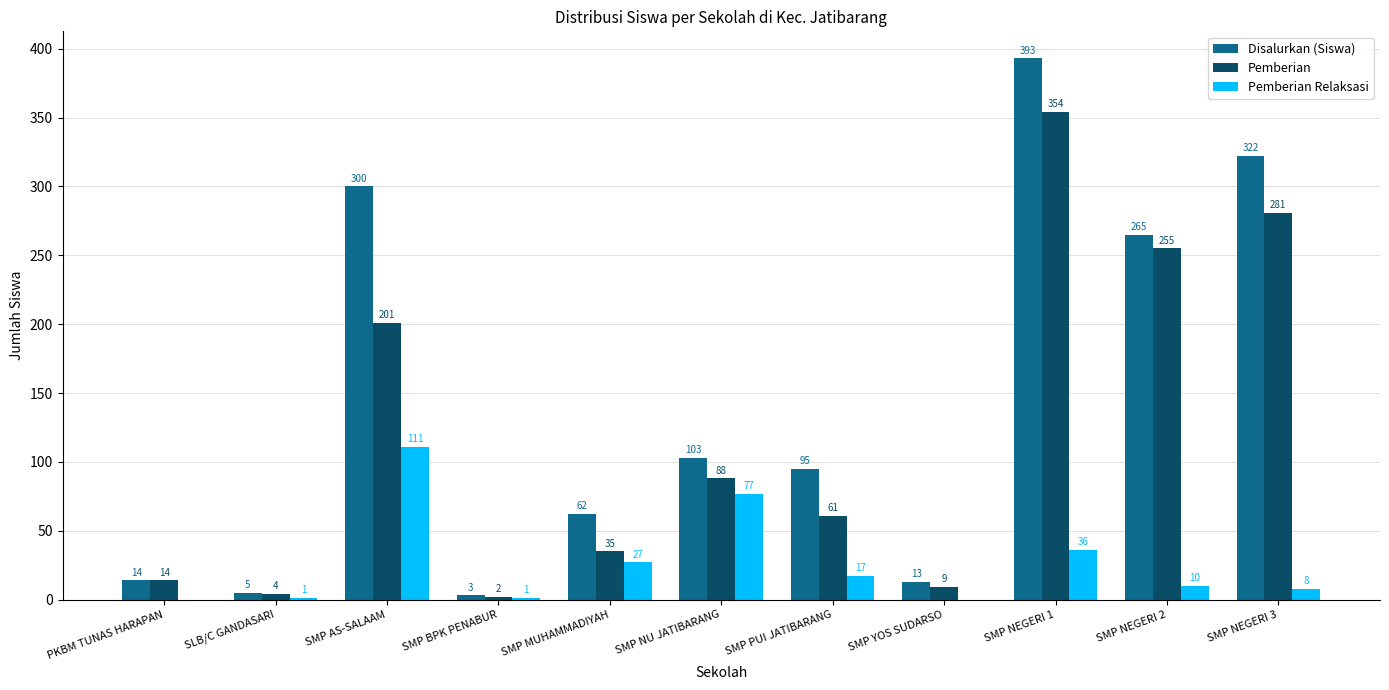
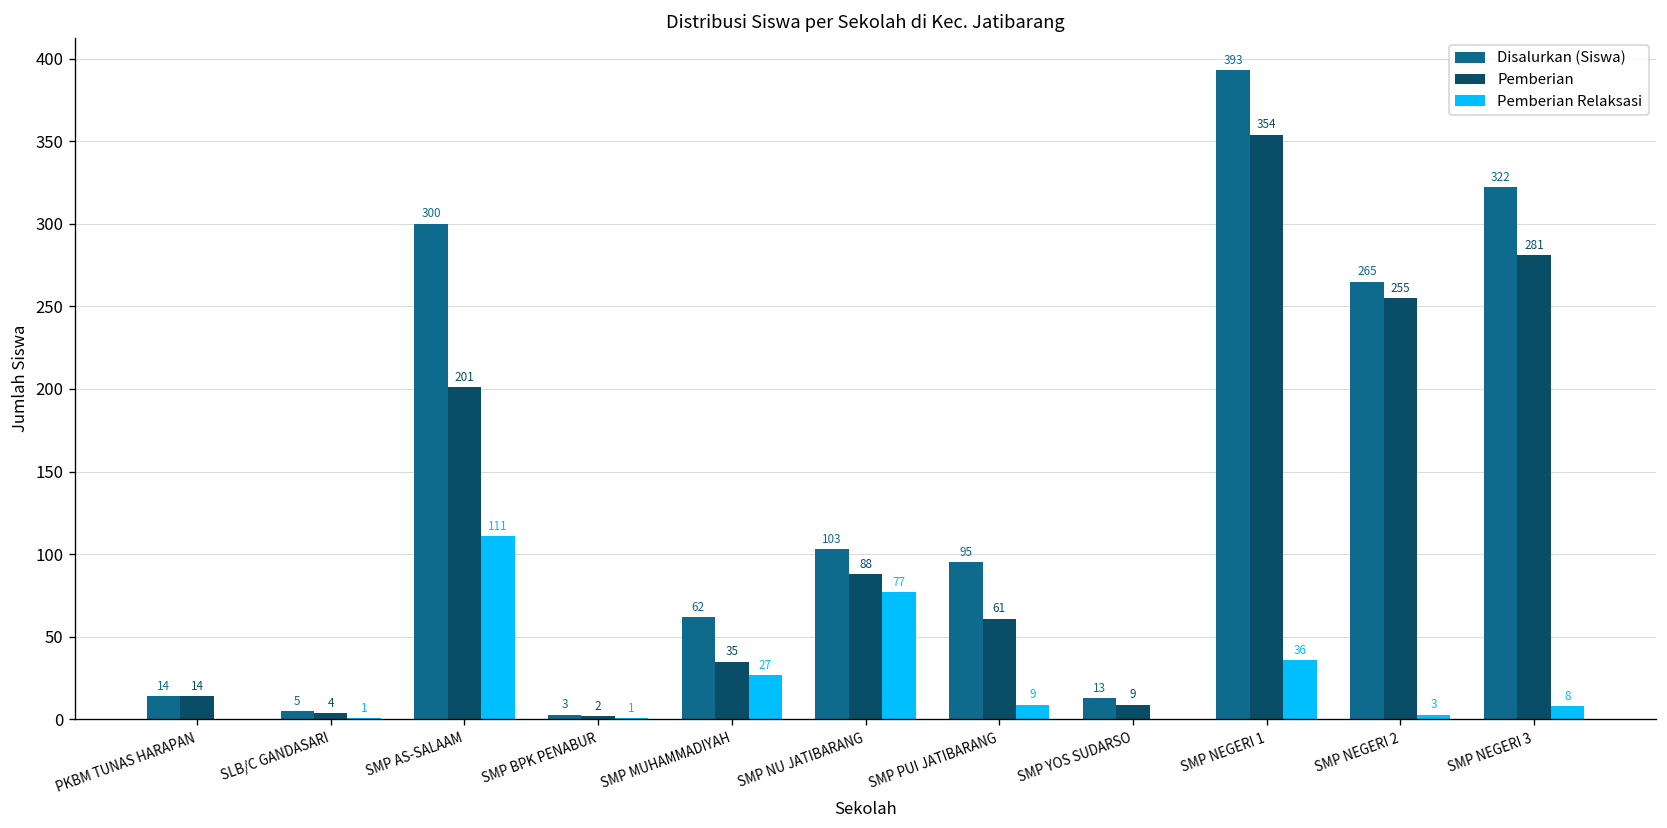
Pemberian Relaksasi, SMP PUI JATIBARANG: 17 -> 9
Pemberian Relaksasi, SMP NEGERI 2: 10 -> 3
